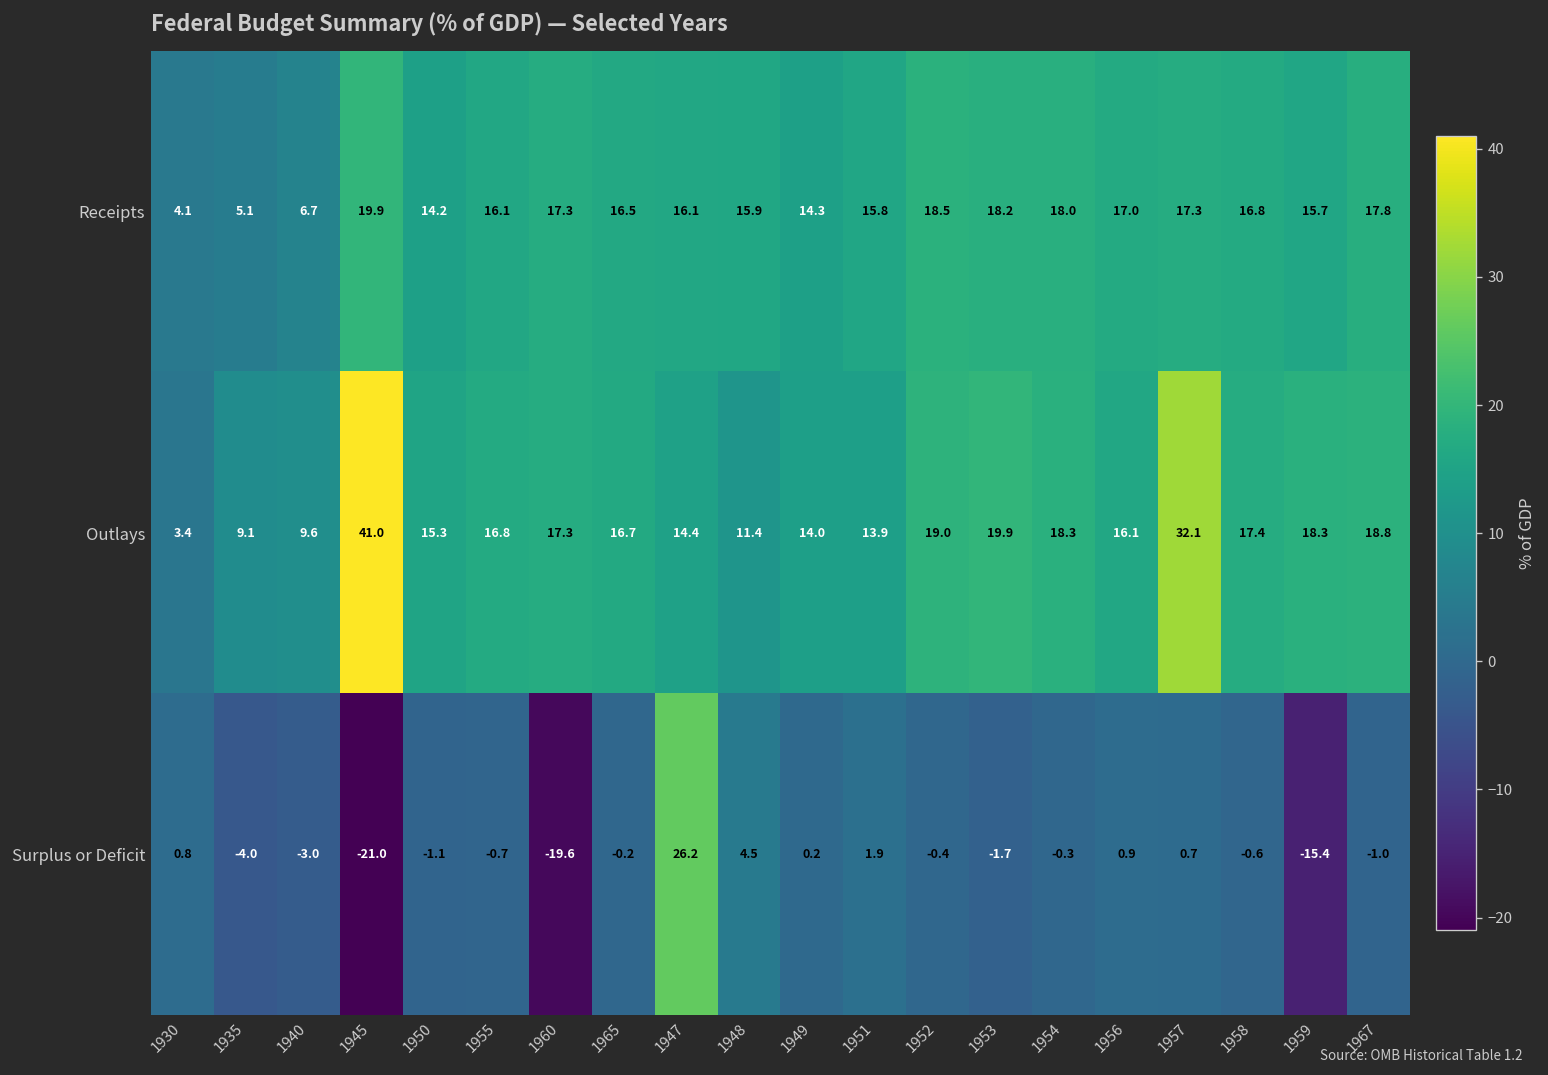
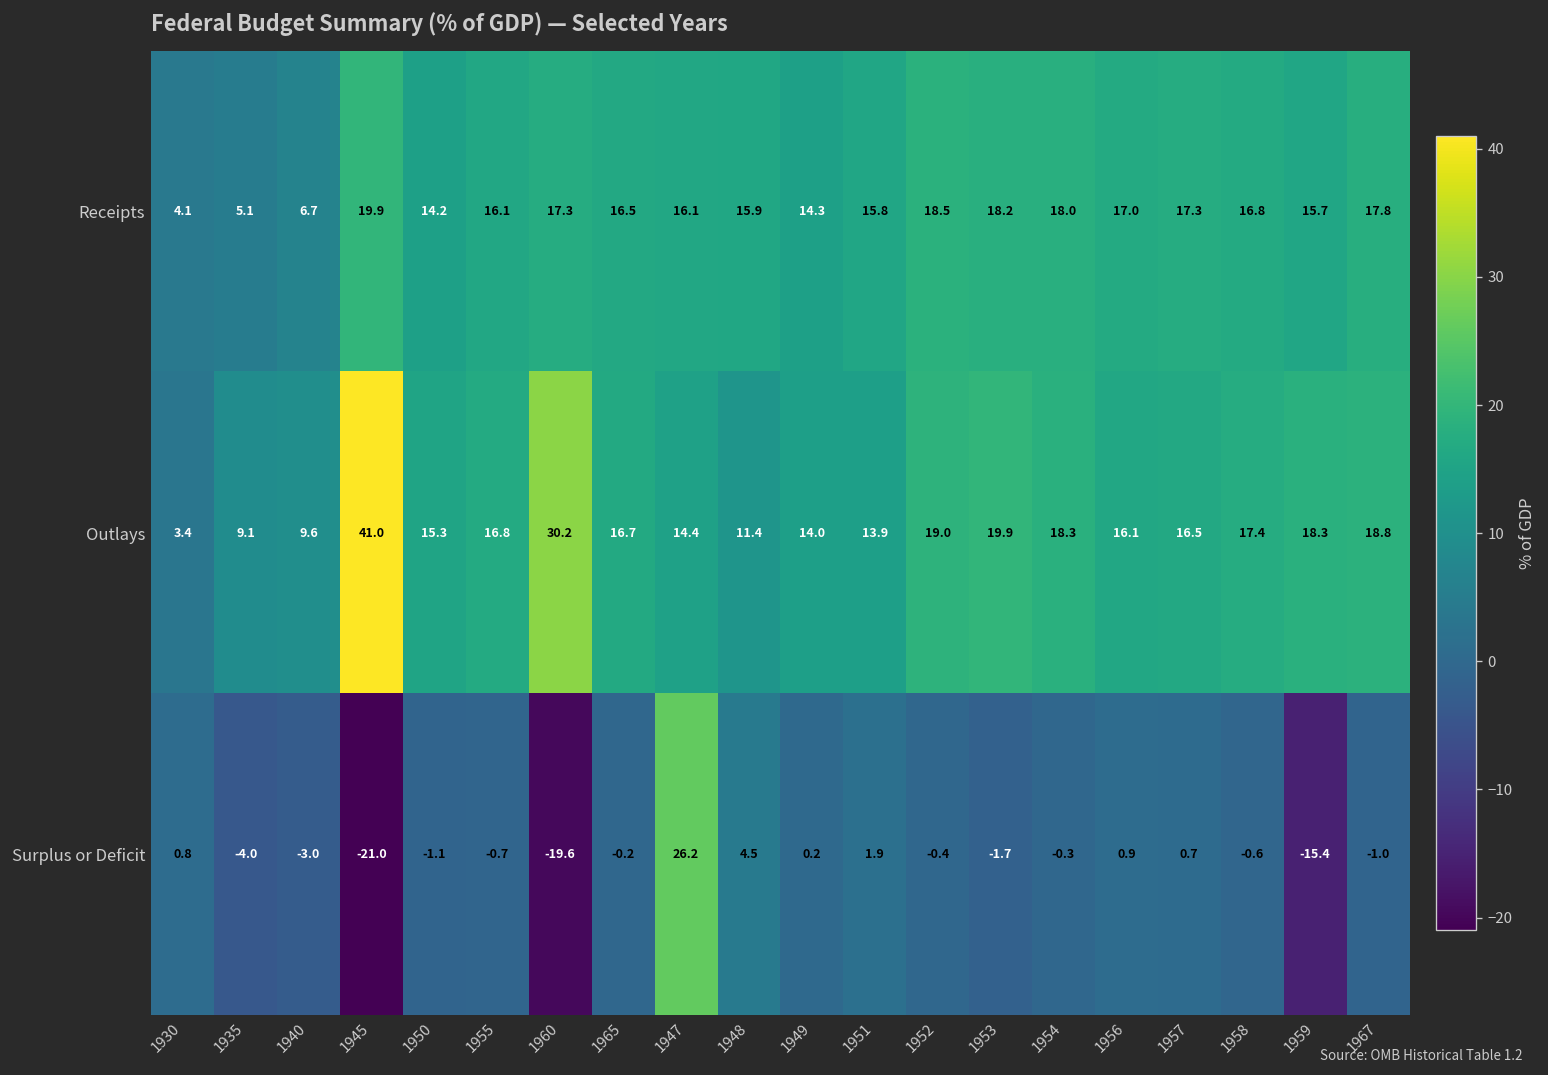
Outlays, 1960: 17.3 -> 30.2
Outlays, 1957: 32.1 -> 16.5
